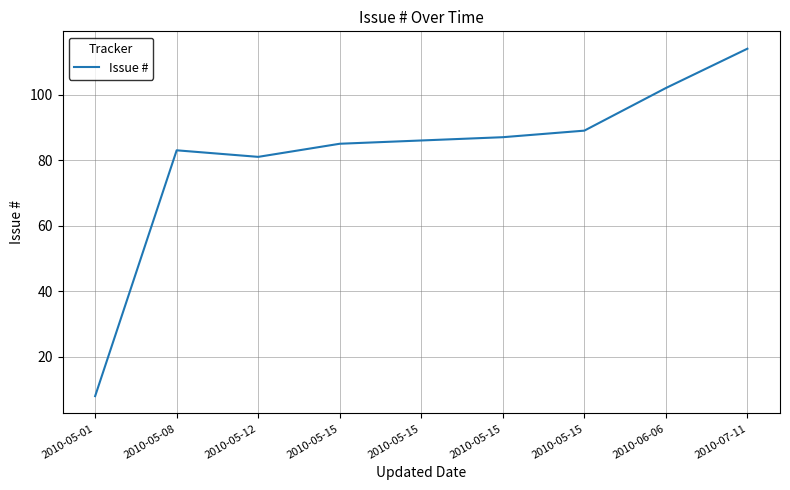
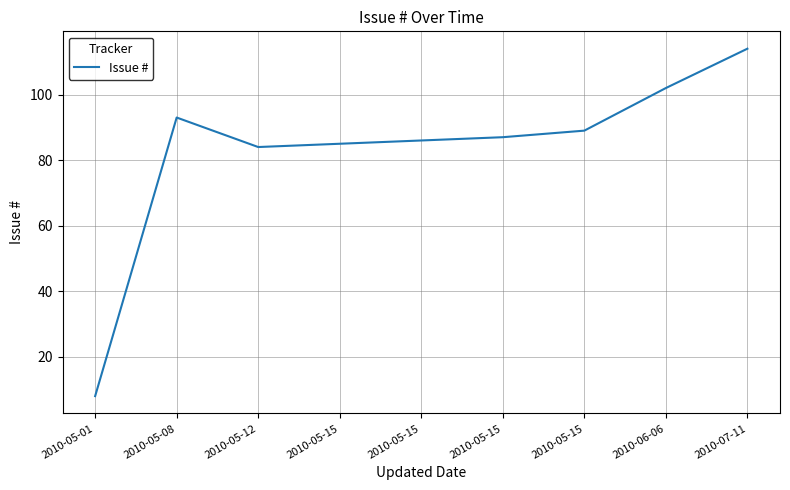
2010-05-08: 83 -> 93
2010-05-12: 81 -> 84
